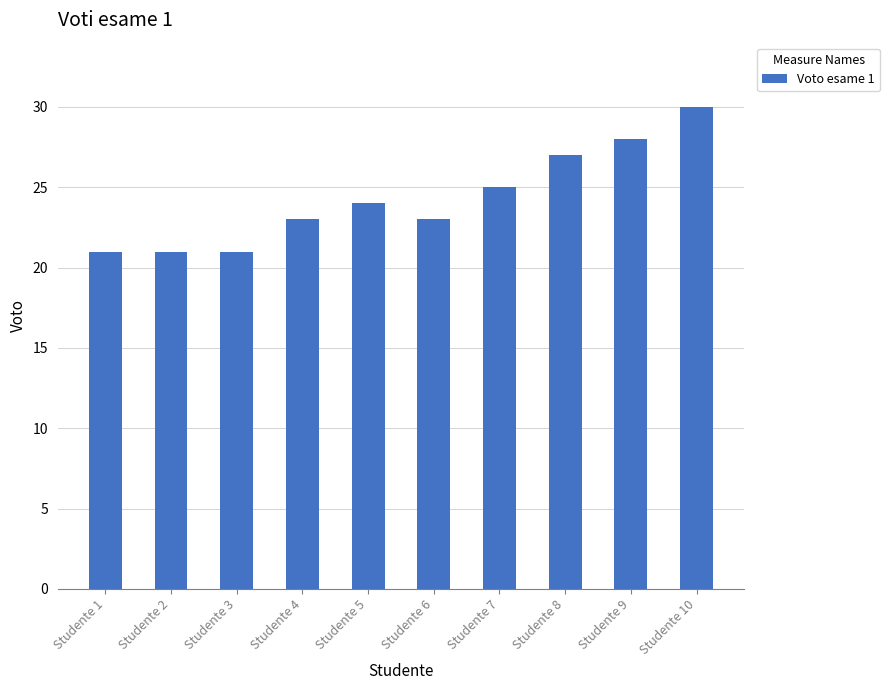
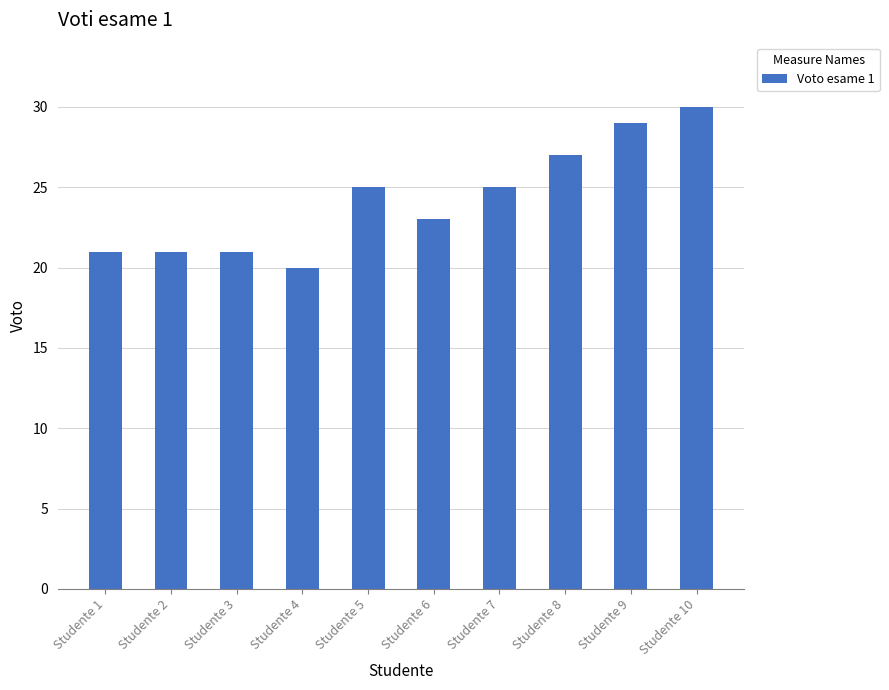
Studente 4: 23 -> 20
Studente 5: 24 -> 25
Studente 9: 28 -> 29
